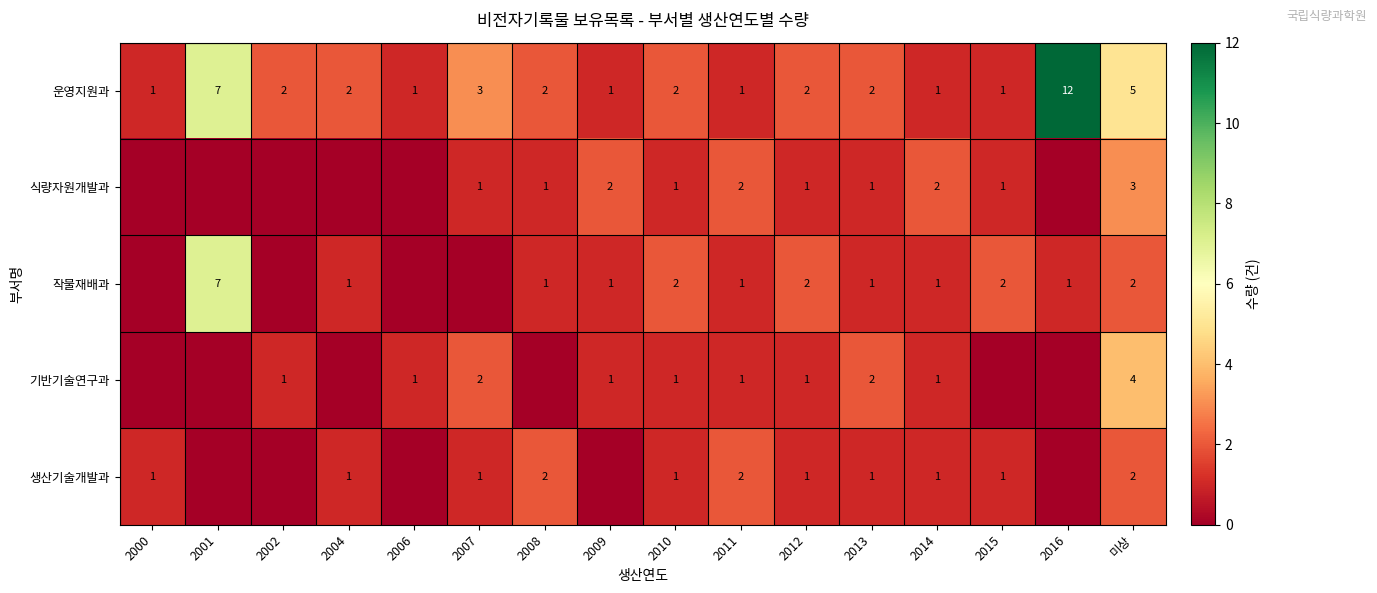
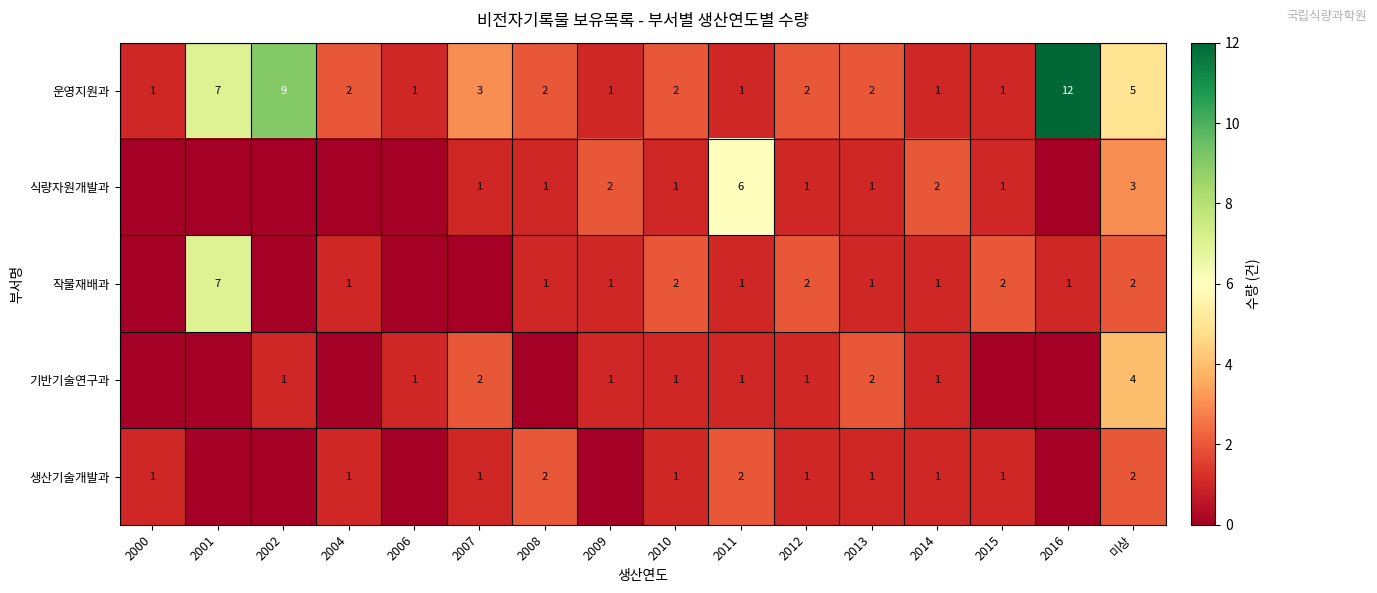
운영지원과, 2002: 2 -> 9
식량자원개발과, 2011: 2 -> 6
